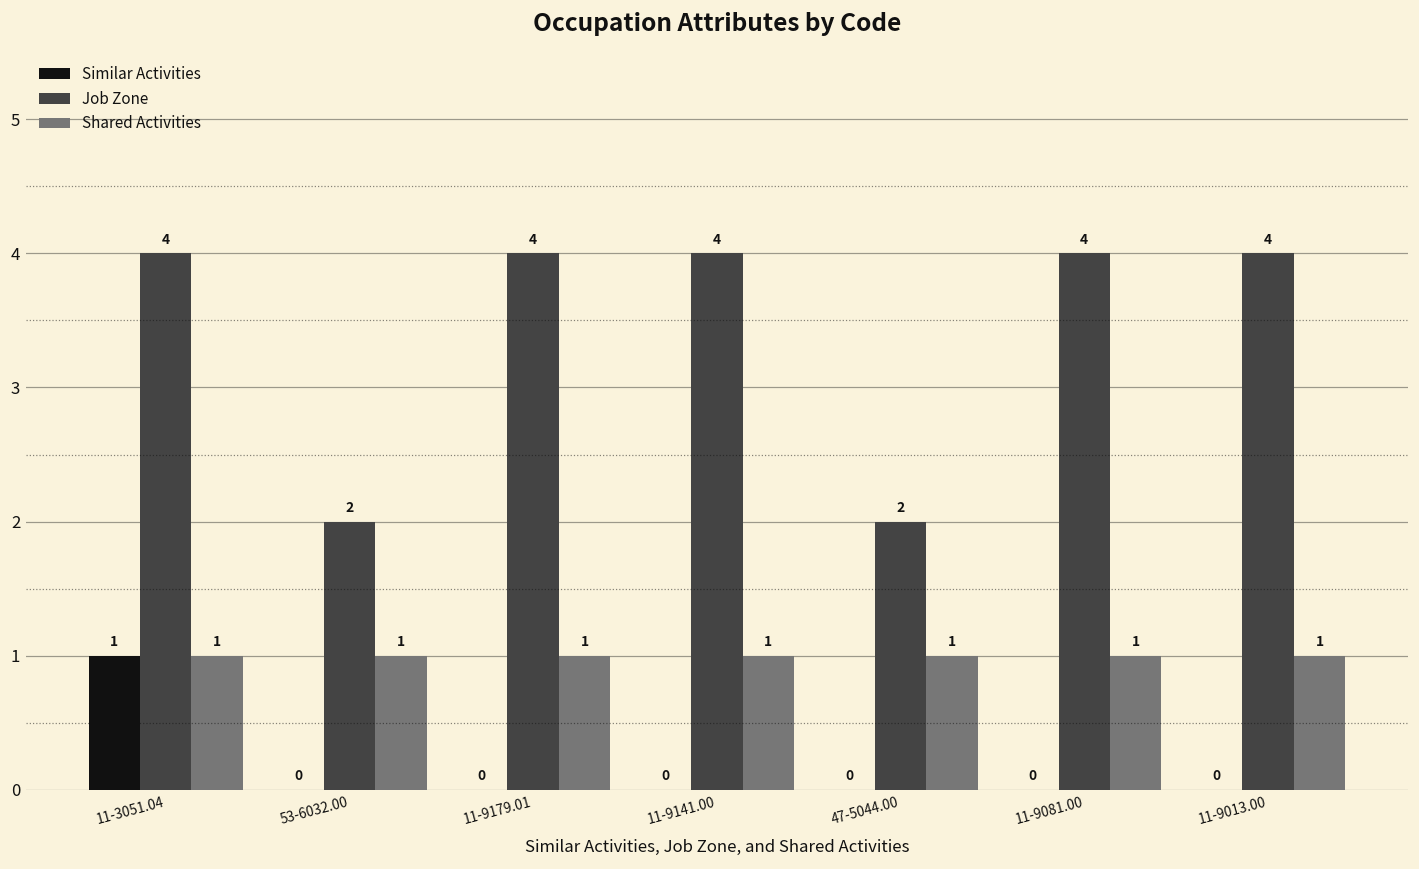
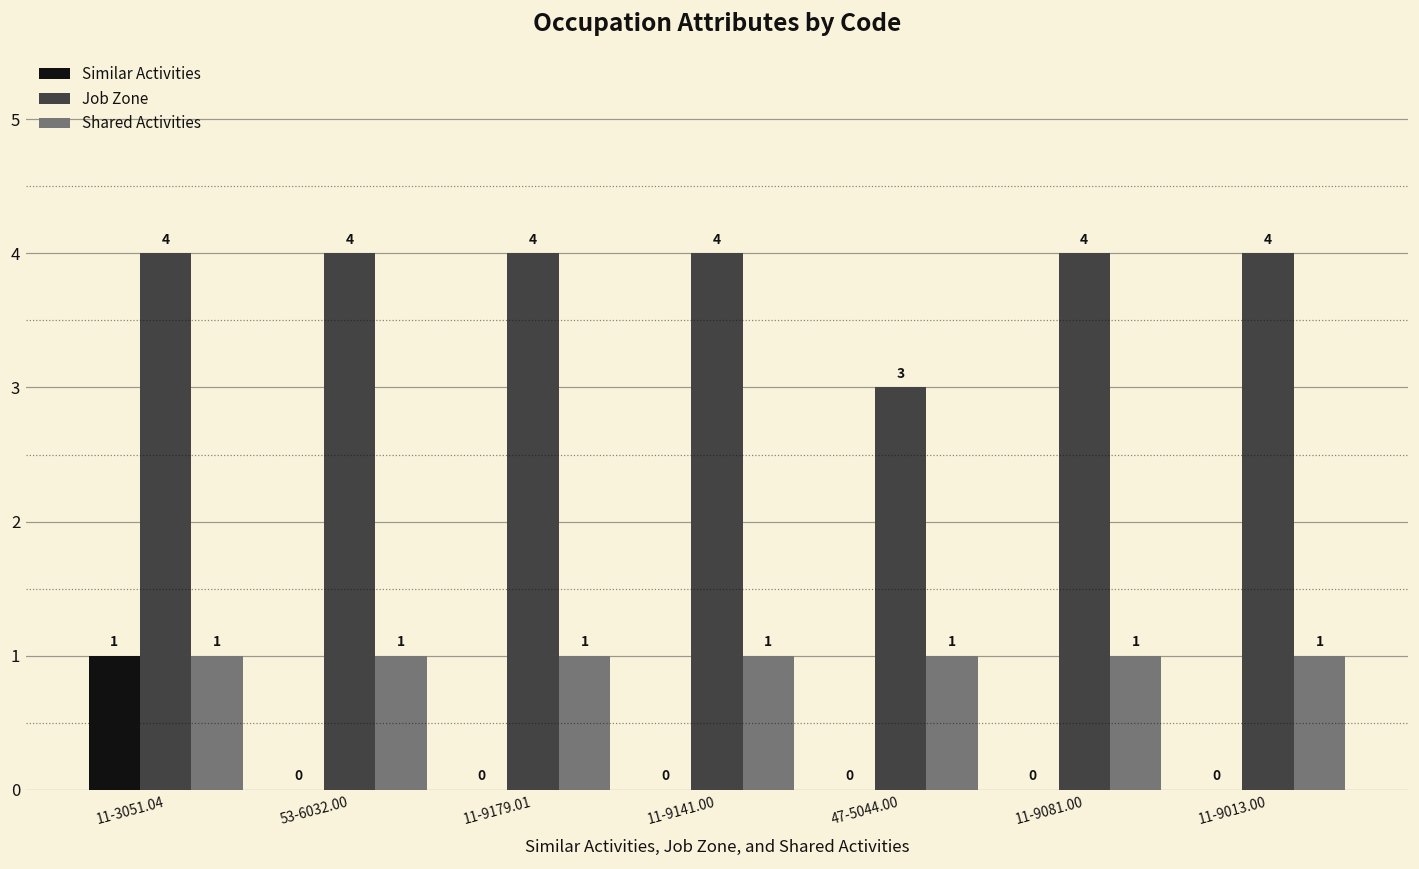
Job Zone, 53-6032.00: 2 -> 4
Job Zone, 47-5044.00: 2 -> 3
